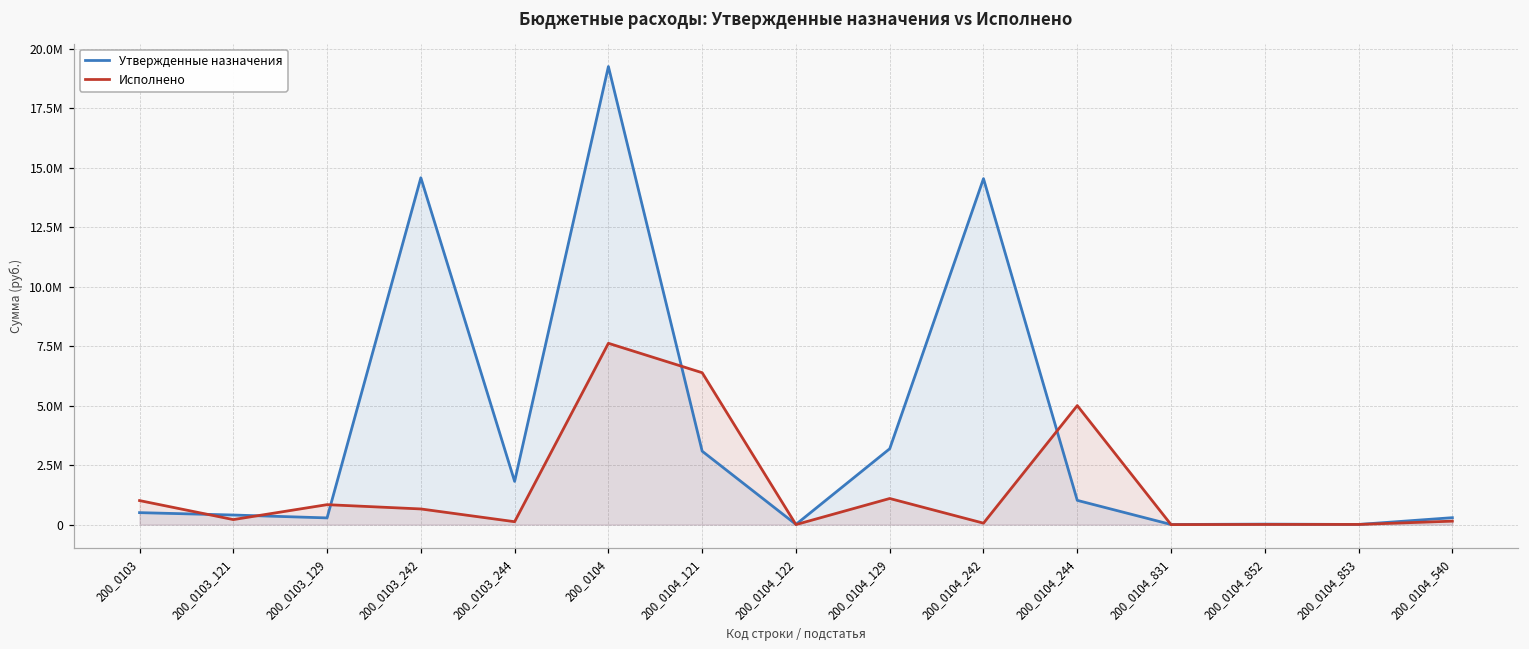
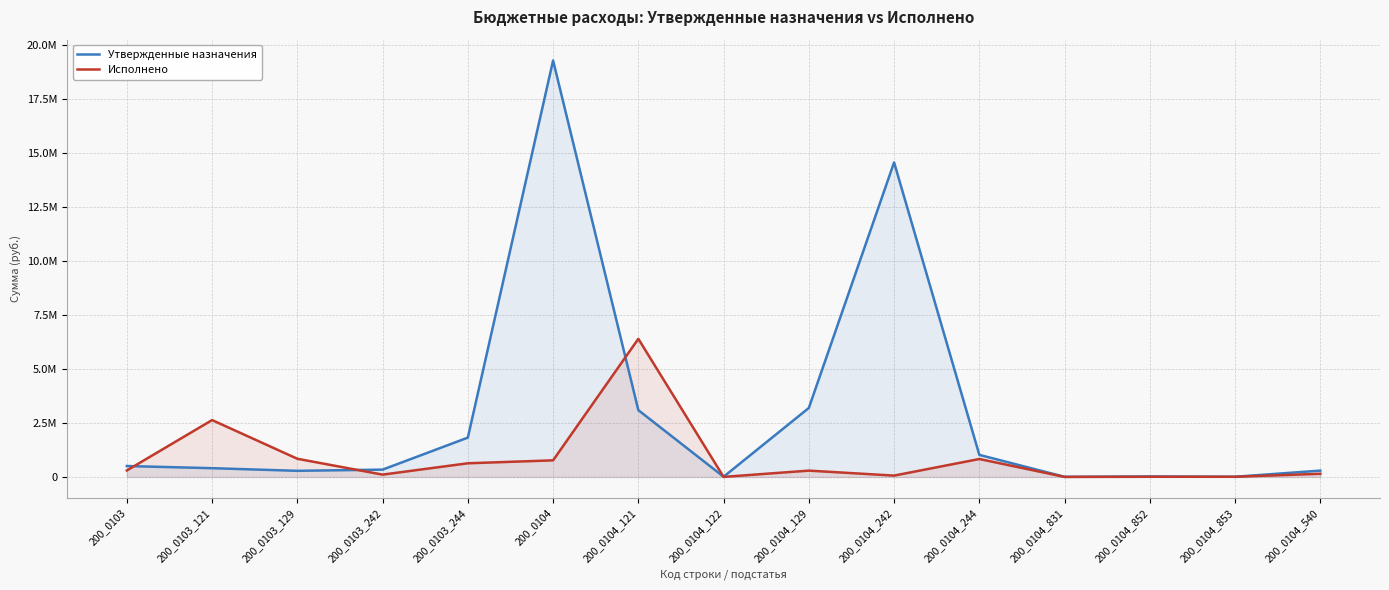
Исполнено, 200_0103: 1000000 -> 300000
Исполнено, 200_0103_121: 200000 -> 2600000
Утвержденные назначения, 200_0103_242: 14600000 -> 300000
Исполнено, 200_0103_242: 700000 -> 100000
Исполнено, 200_0103_244: 100000 -> 600000
Исполнено, 200_0104: 7600000 -> 800000
Исполнено, 200_0104_129: 1100000 -> 300000
Исполнено, 200_0104_244: 5000000 -> 800000
